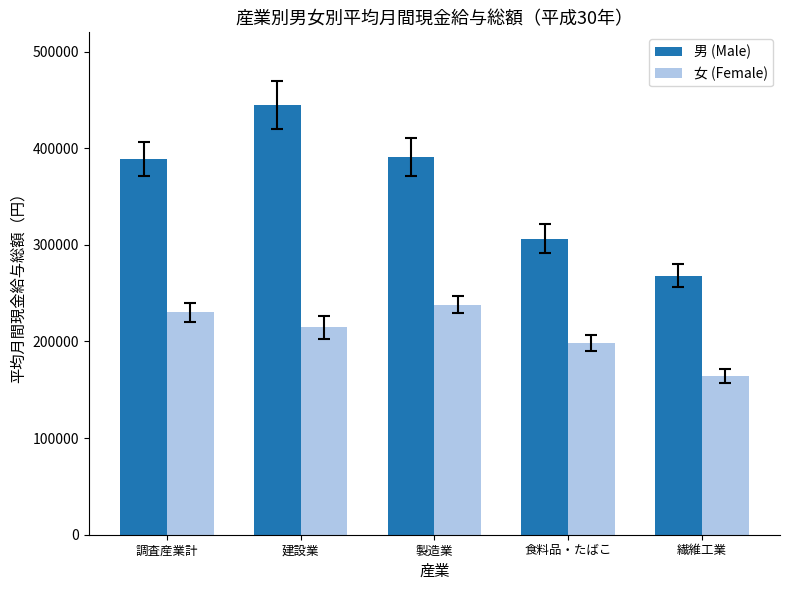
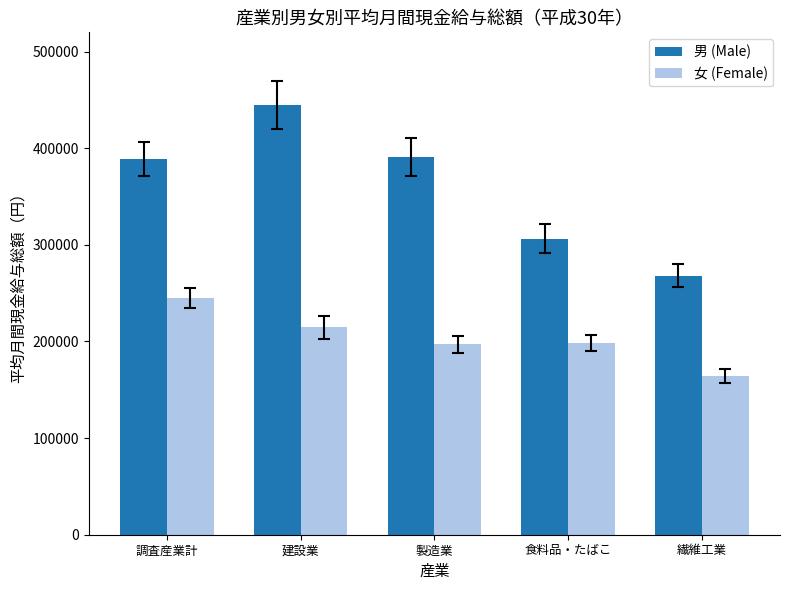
女 (Female), 調査産業計: 230000 -> 240000
女 (Female), 製造業: 240000 -> 200000
